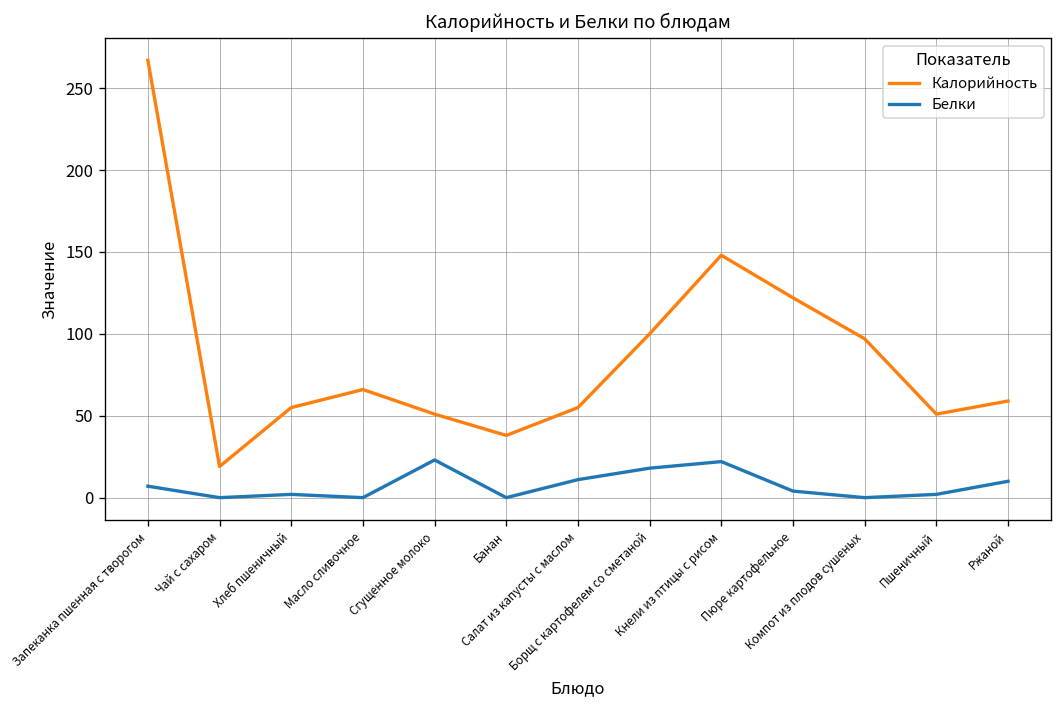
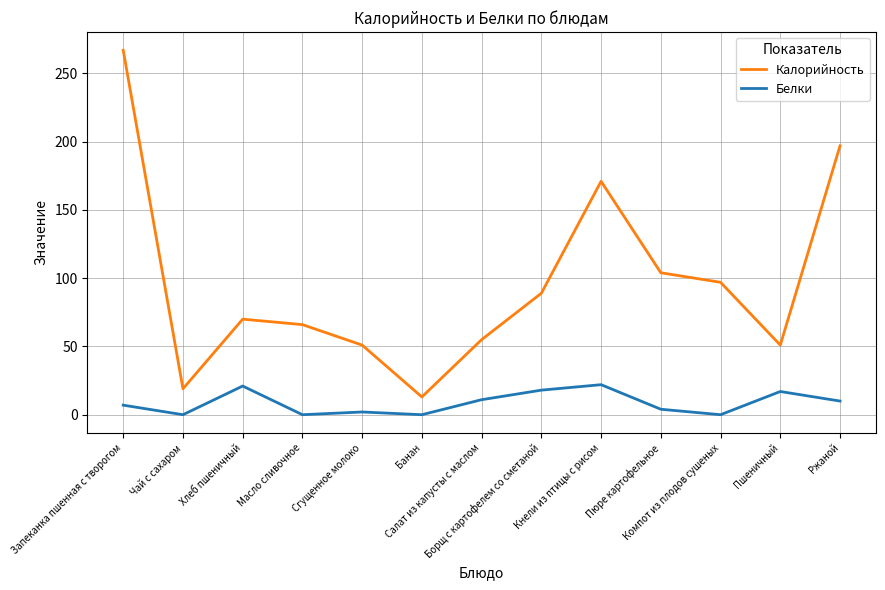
Калорийность, Хлеб пшеничный: 55 -> 70
Белки, Хлеб пшеничный: 2 -> 21
Белки, Сгущенное молоко: 23 -> 2
Калорийность, Банан: 38 -> 13
Калорийность, Борщ с картофелем со сметаной: 100 -> 89
Калорийность, Кнели из птицы с рисом: 148 -> 171
Калорийность, Пюре картофельное: 122 -> 104
Белки, Пшеничный: 2 -> 17
Калорийность, Ржаной: 59 -> 197
